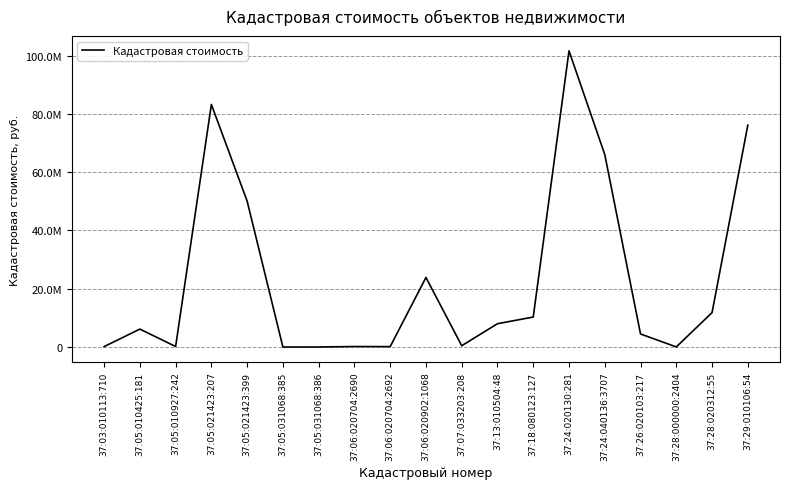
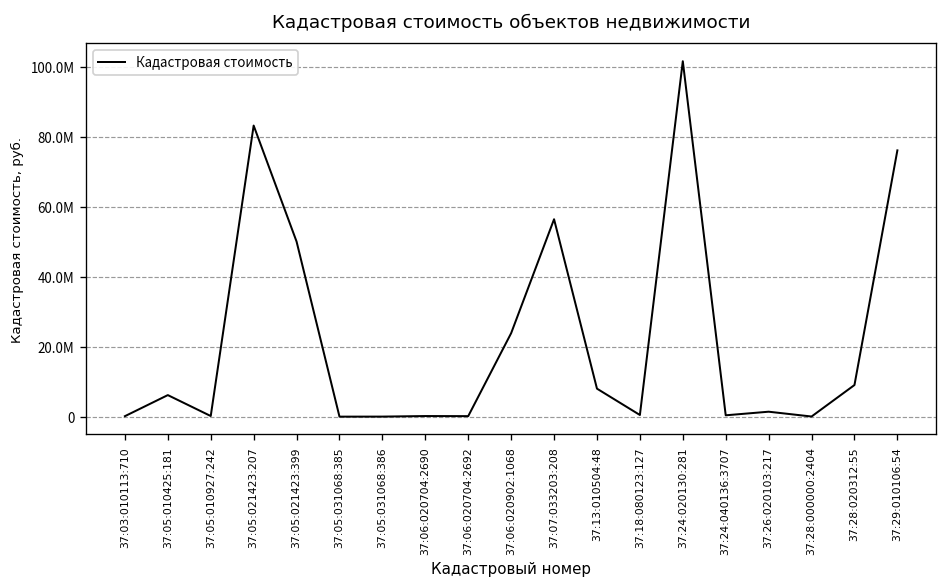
37:07:033203:208: 0 -> 56000000
37:18:080123:127: 10000000 -> 0
37:24:040136:3707: 66000000 -> 0
37:26:020103:217: 5000000 -> 1000000
37:28:020312:55: 12000000 -> 9000000
